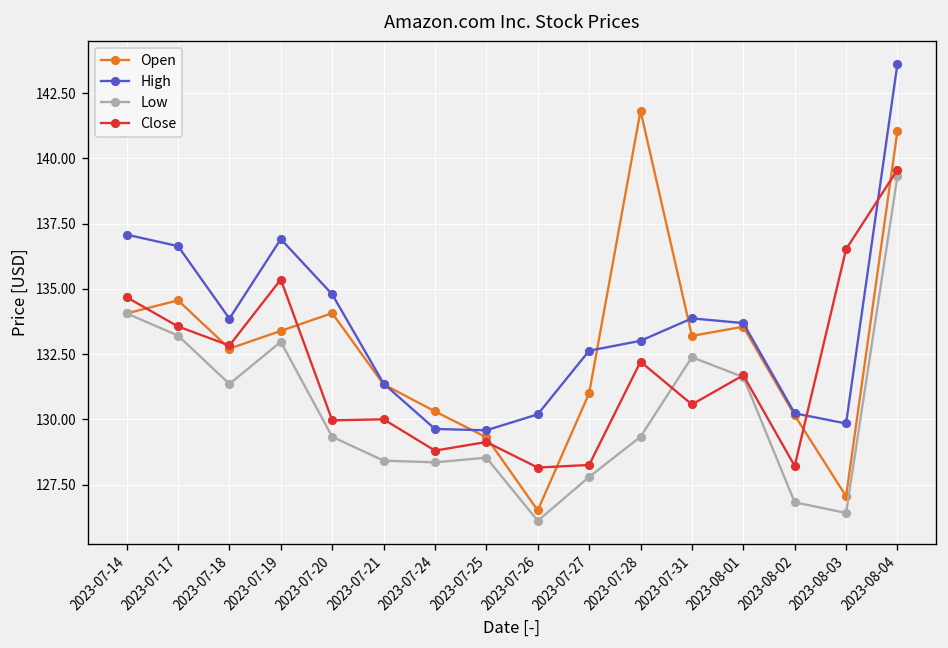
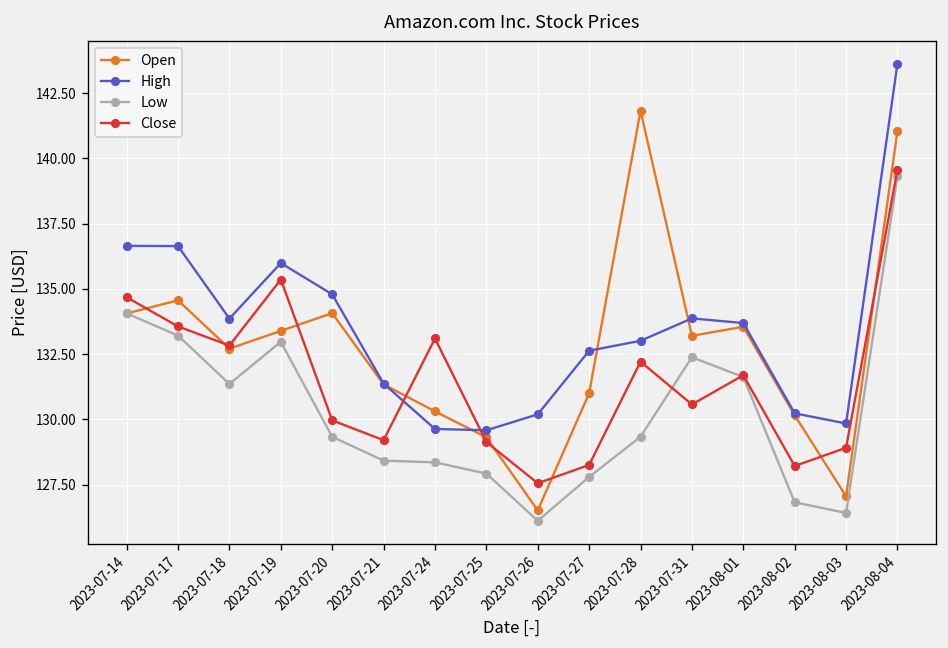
High, 2023-07-14: 137.1 -> 136.7
High, 2023-07-19: 136.9 -> 136.0
Close, 2023-07-21: 130.0 -> 129.2
Close, 2023-07-24: 128.8 -> 133.1
Low, 2023-07-25: 128.5 -> 127.9
Close, 2023-07-26: 128.2 -> 127.6
Close, 2023-08-03: 136.5 -> 128.9
